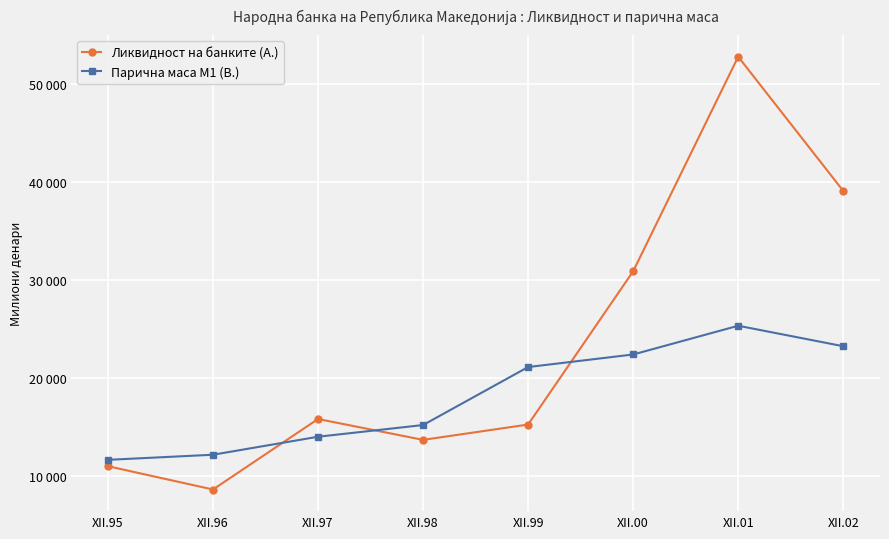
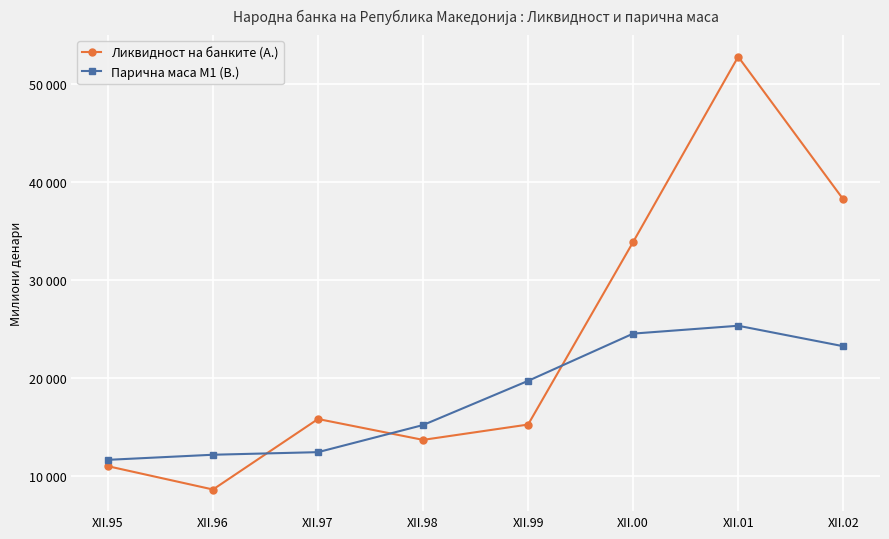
Парична маса М1 (В.), XII.97: 14000 -> 12000
Парична маса М1 (В.), XII.99: 21000 -> 20000
Ликвидност на банките (А.), XII.00: 31000 -> 34000
Парична маса М1 (В.), XII.00: 22000 -> 25000
Ликвидност на банките (А.), XII.02: 39000 -> 38000
